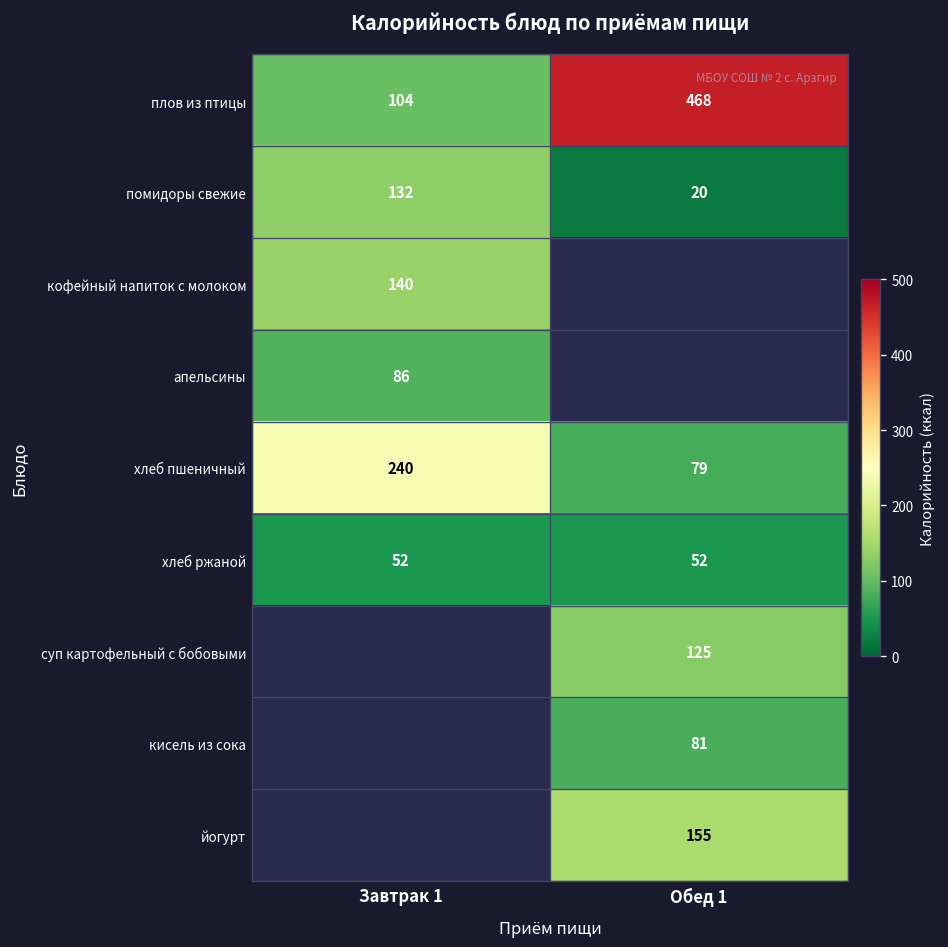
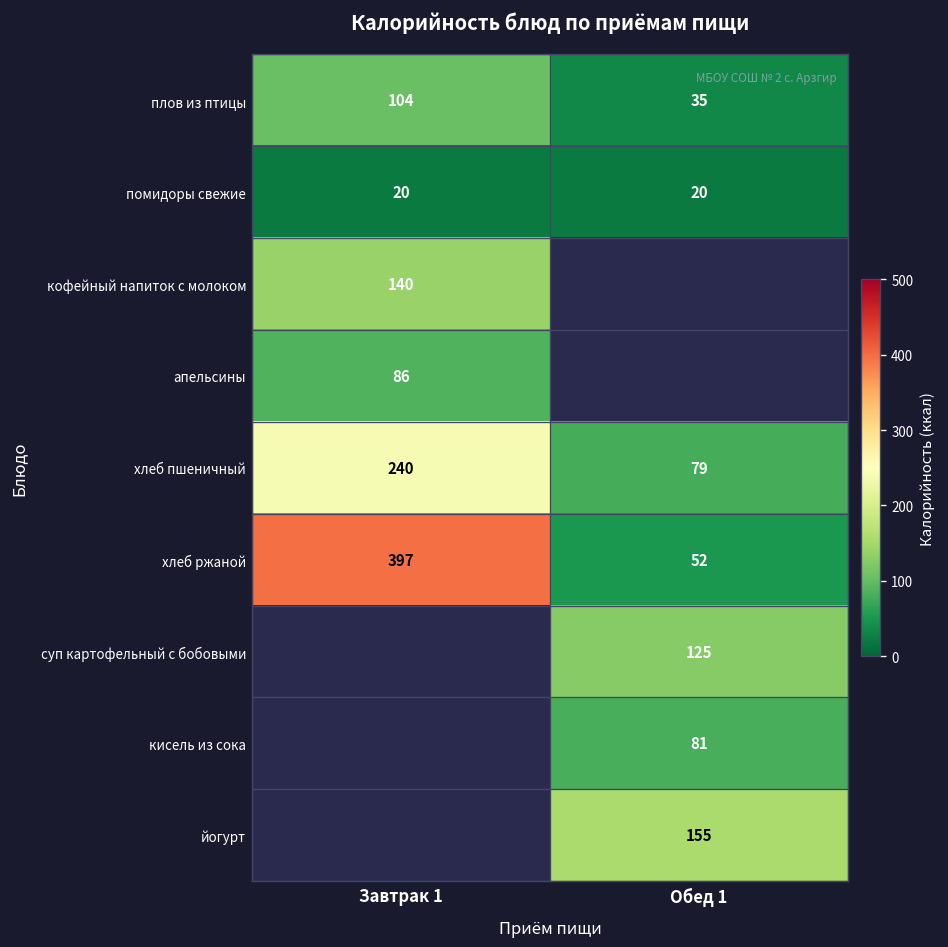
плов из птицы, Обед 1: 468 -> 35
помидоры свежие, Завтрак 1: 132 -> 20
хлеб ржаной, Завтрак 1: 52 -> 397
